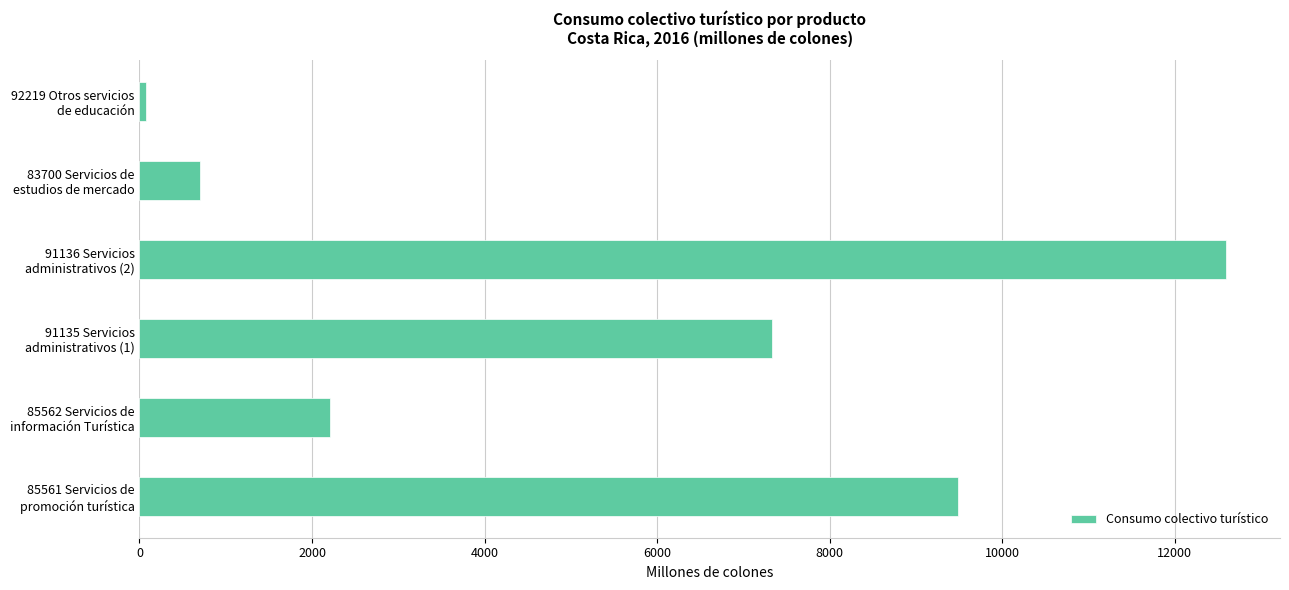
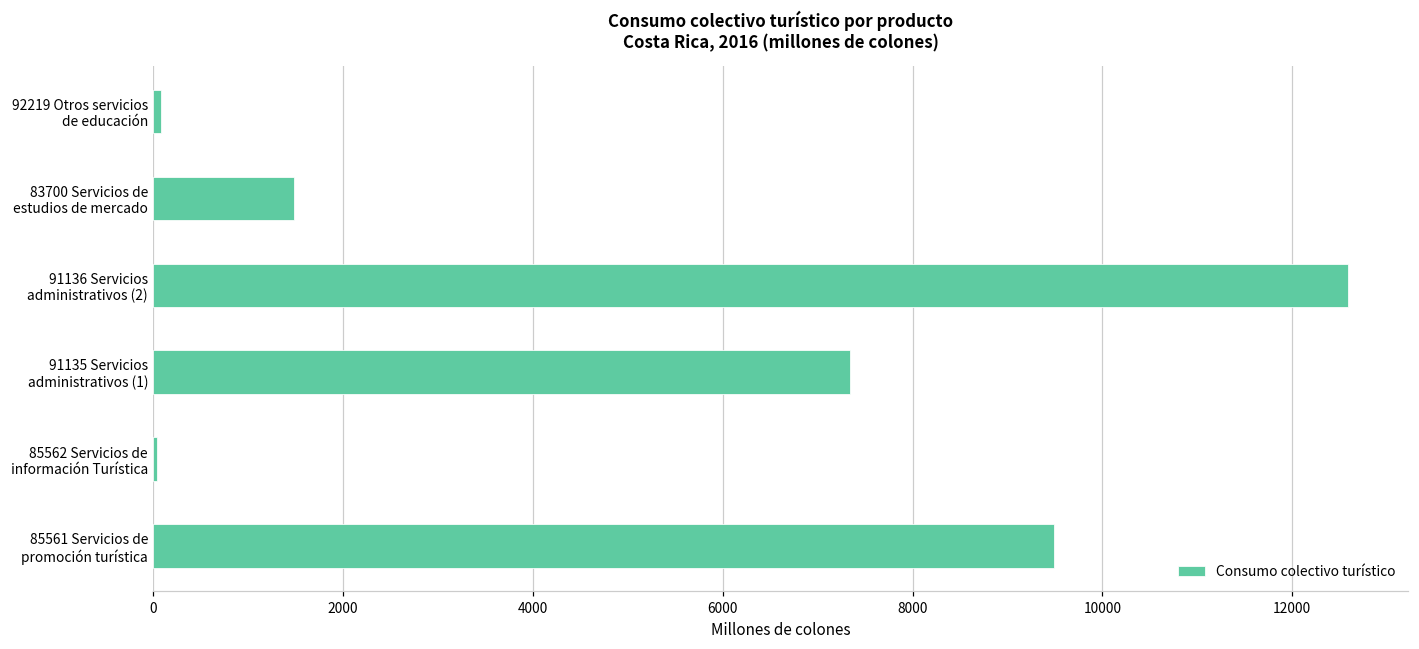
83700 Servicios de estudios de mercado: 700 -> 1500
85562 Servicios de información Turística: 2200 -> 0
